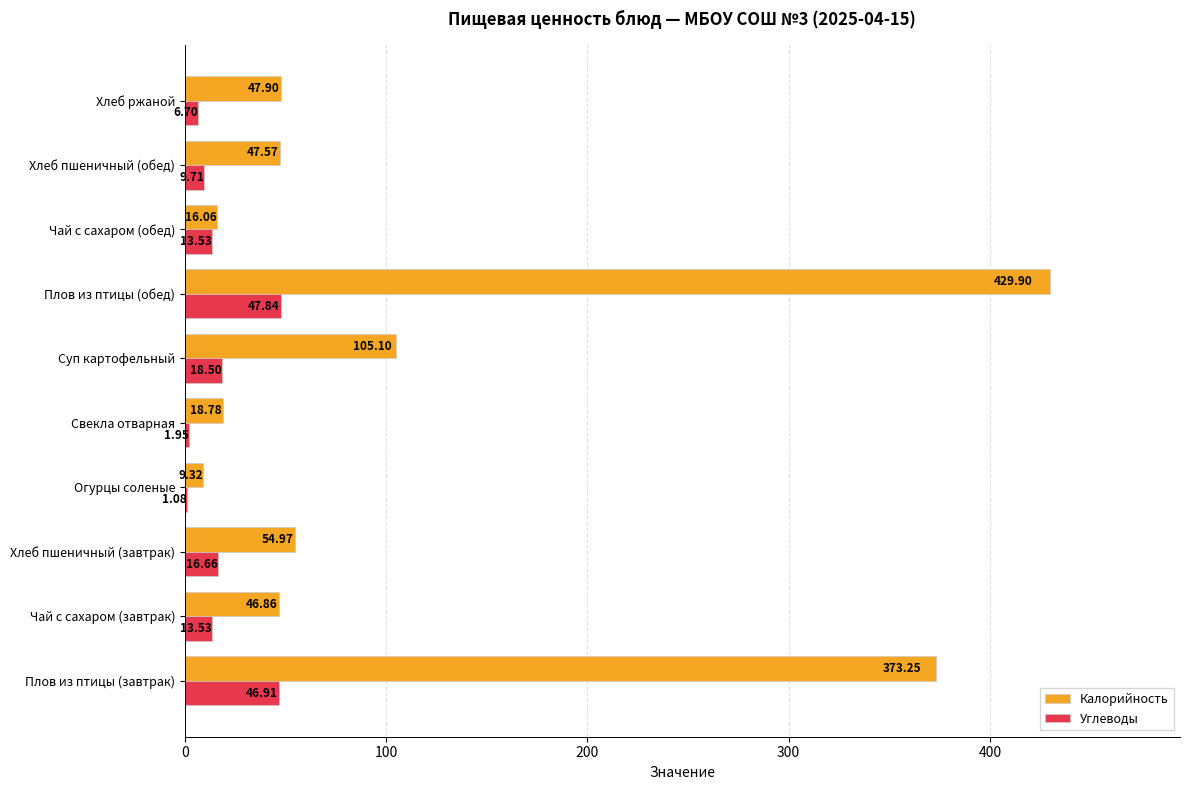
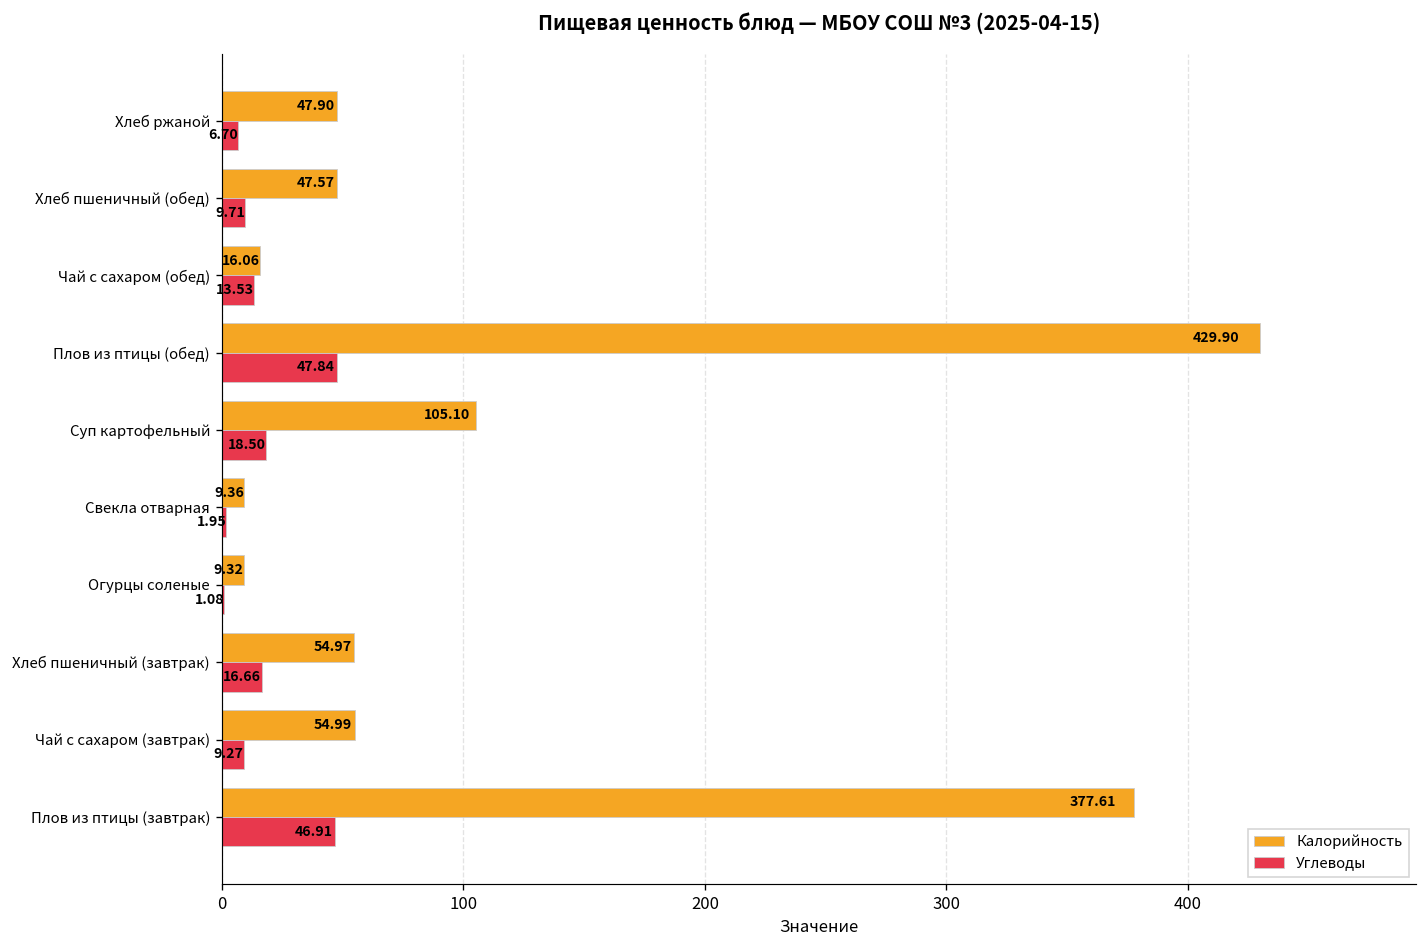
Калорийность, Свекла отварная: 18.78 -> 9.36
Калорийность, Чай с сахаром (завтрак): 46.86 -> 54.99
Углеводы, Чай с сахаром (завтрак): 13.53 -> 9.27
Калорийность, Плов из птицы (завтрак): 373.25 -> 377.61
